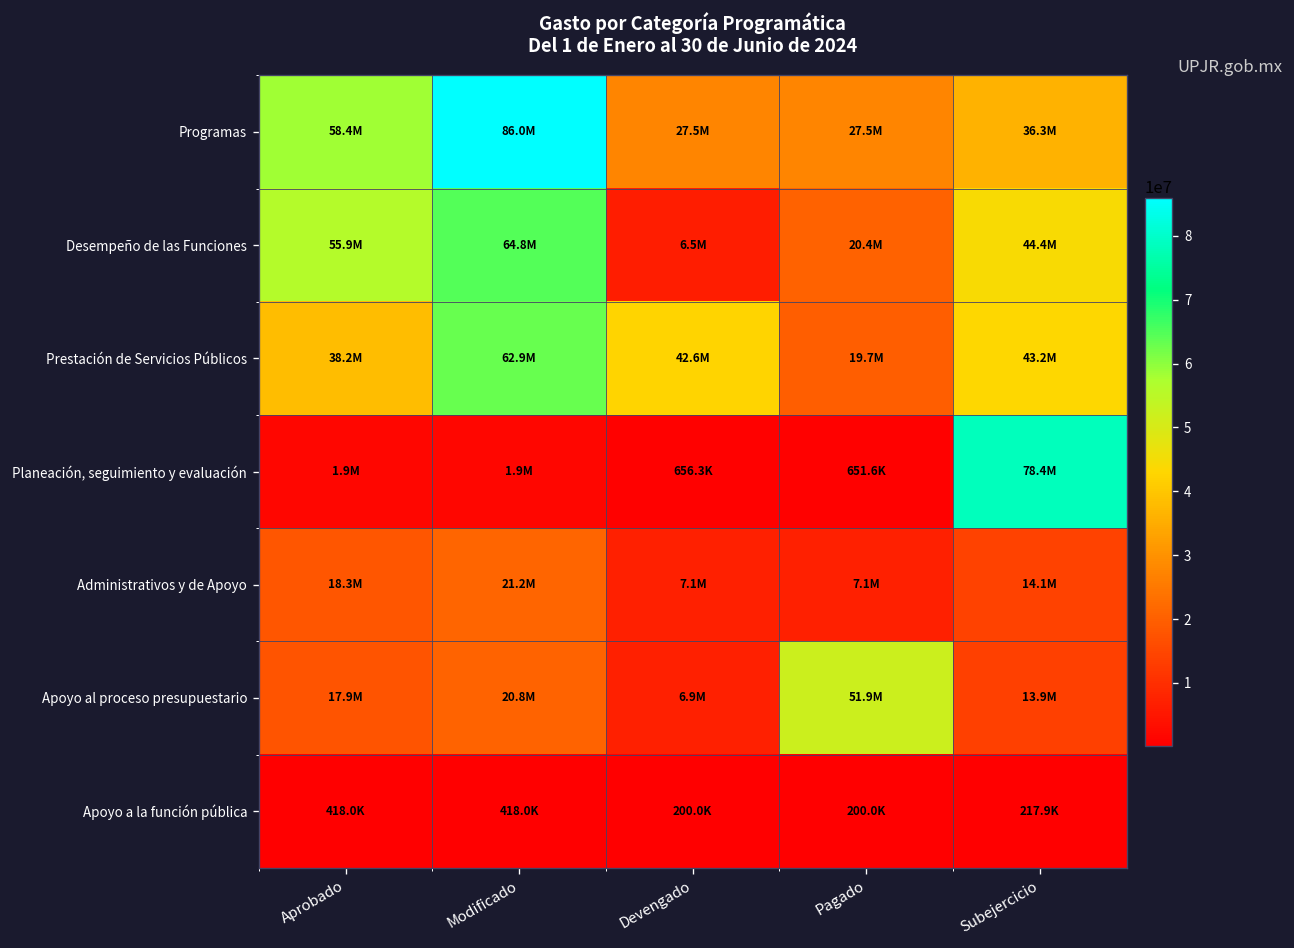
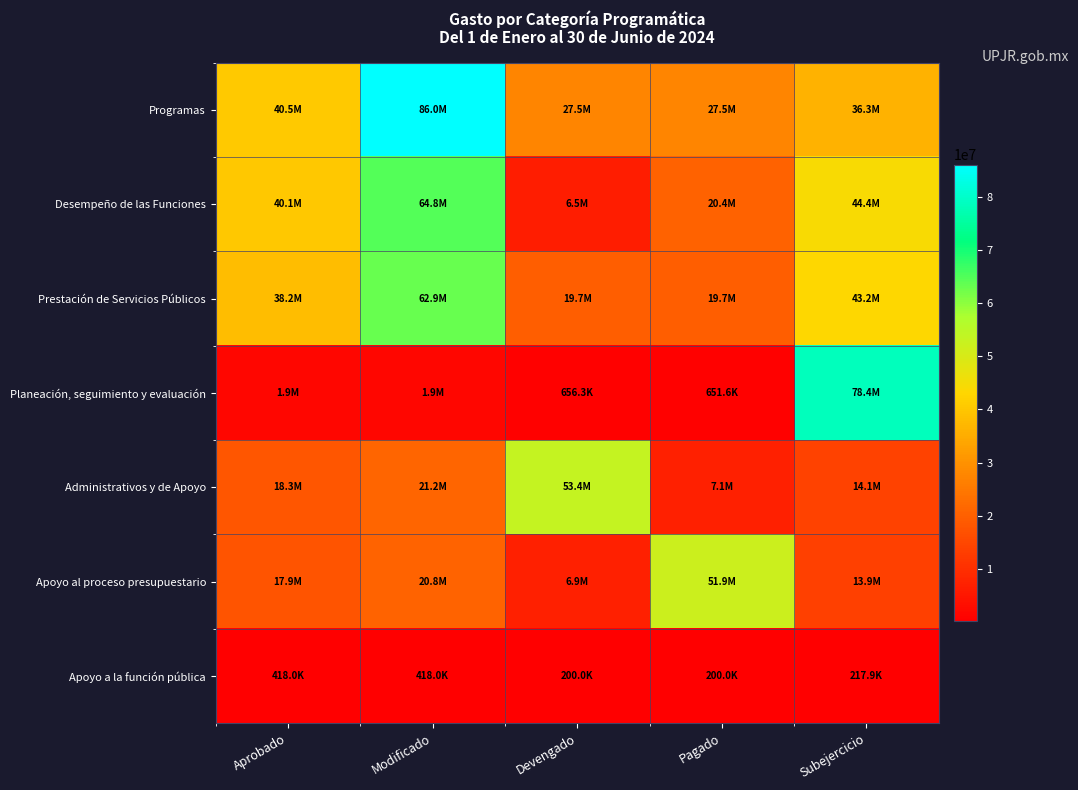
Programas, Aprobado: 58.4M -> 40.5M
Desempeño de las Funciones, Aprobado: 55.9M -> 40.1M
Prestación de Servicios Públicos, Devengado: 42.6M -> 19.7M
Administrativos y de Apoyo, Devengado: 7.1M -> 53.4M
